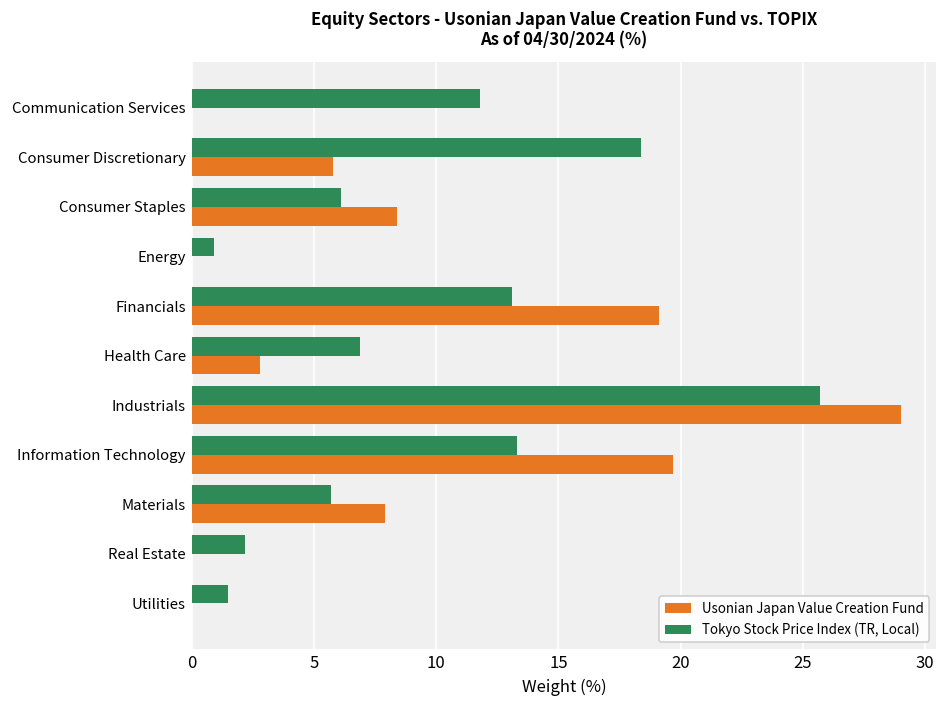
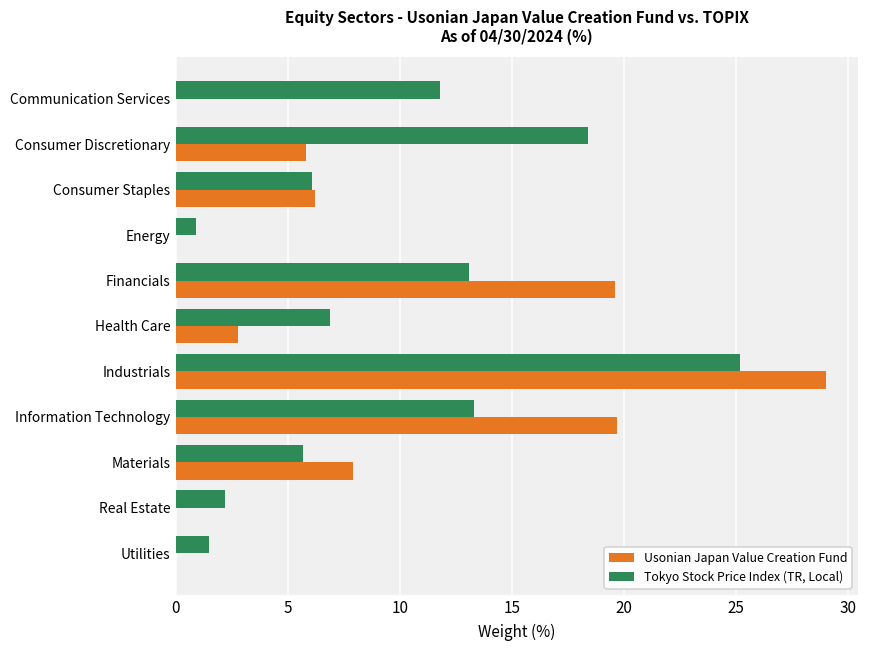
Usonian Japan Value Creation Fund, Consumer Staples: 8.4 -> 6.2
Usonian Japan Value Creation Fund, Financials: 19.1 -> 19.6
Tokyo Stock Price Index (TR, Local), Industrials: 25.7 -> 25.2
